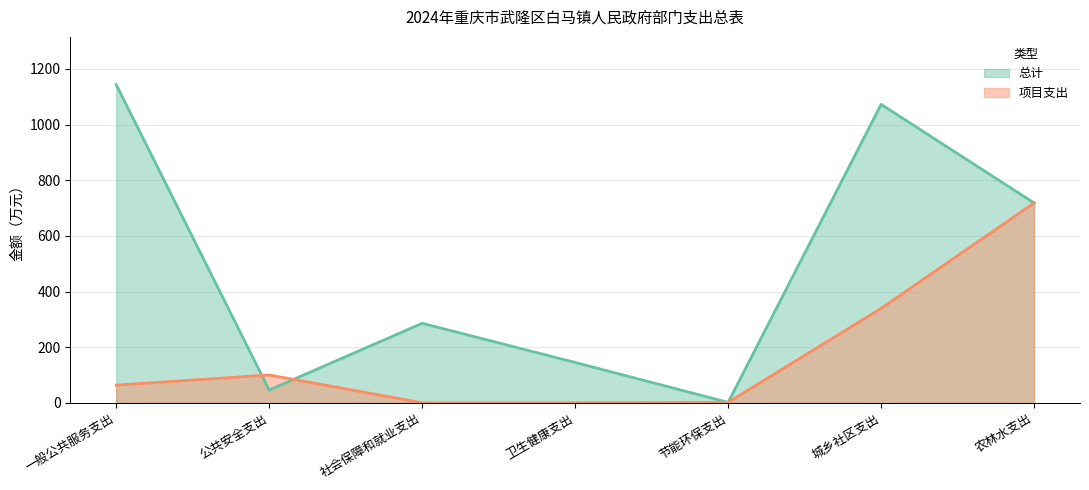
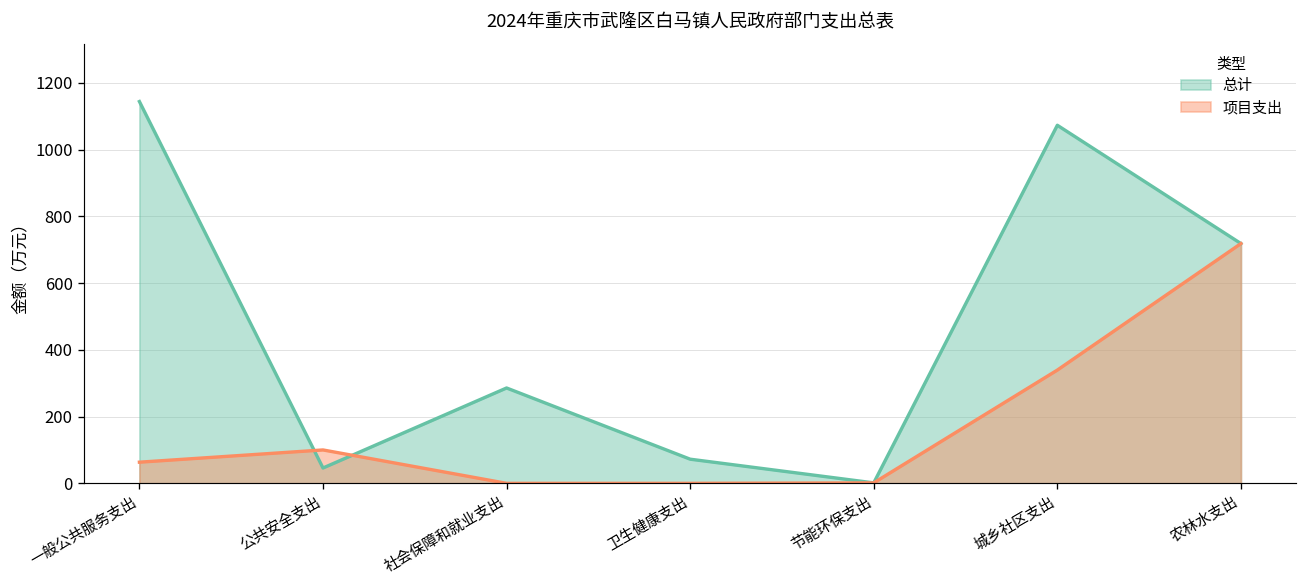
总计, 卫生健康支出: 140 -> 70
